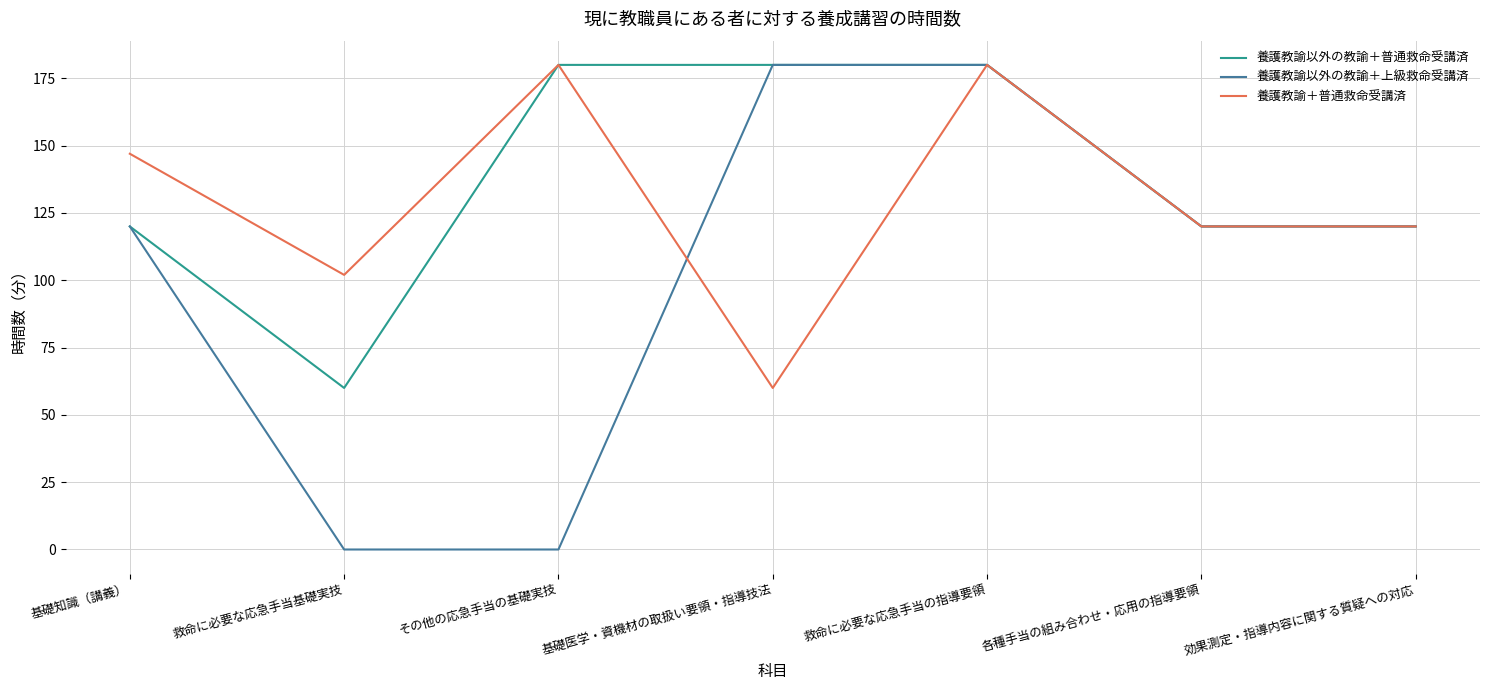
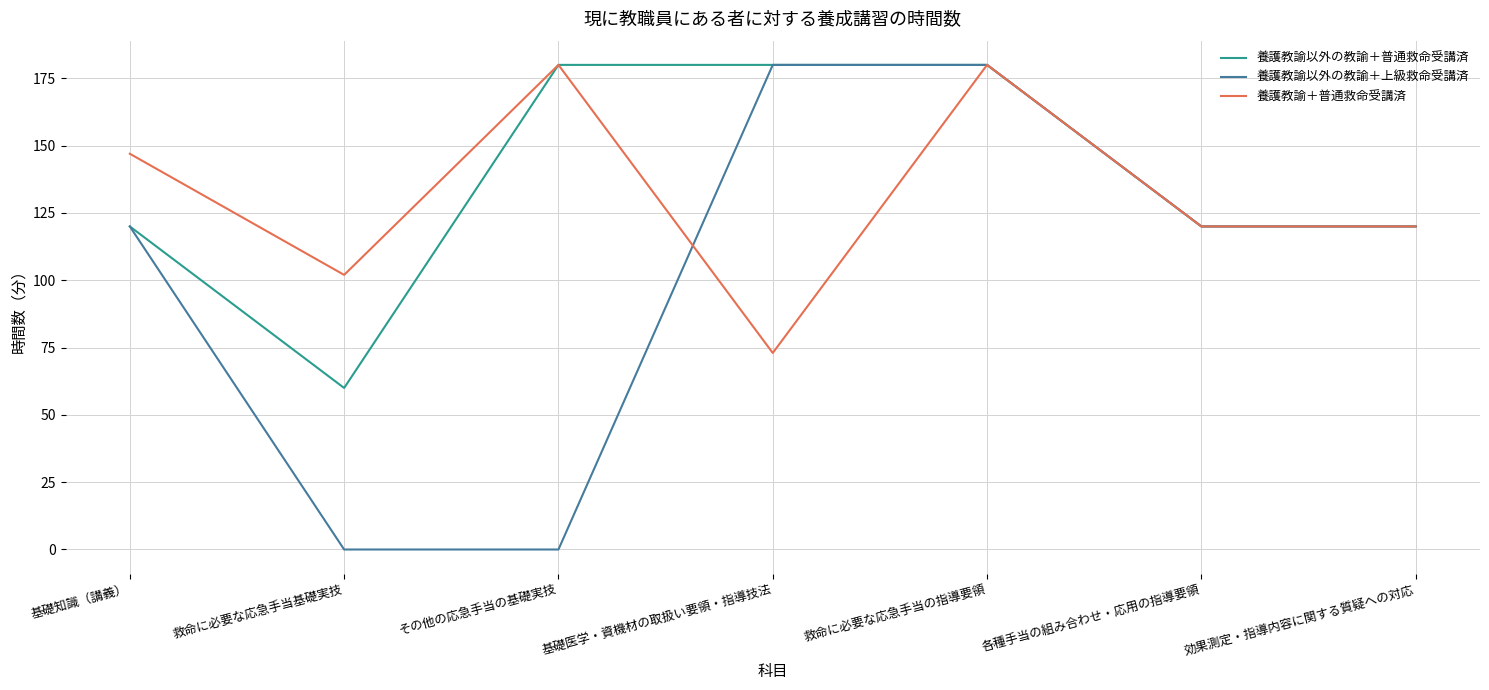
養護教諭＋普通救命受講済, 基礎医学・資機材の取扱い要領・指導技法: 60 -> 73
